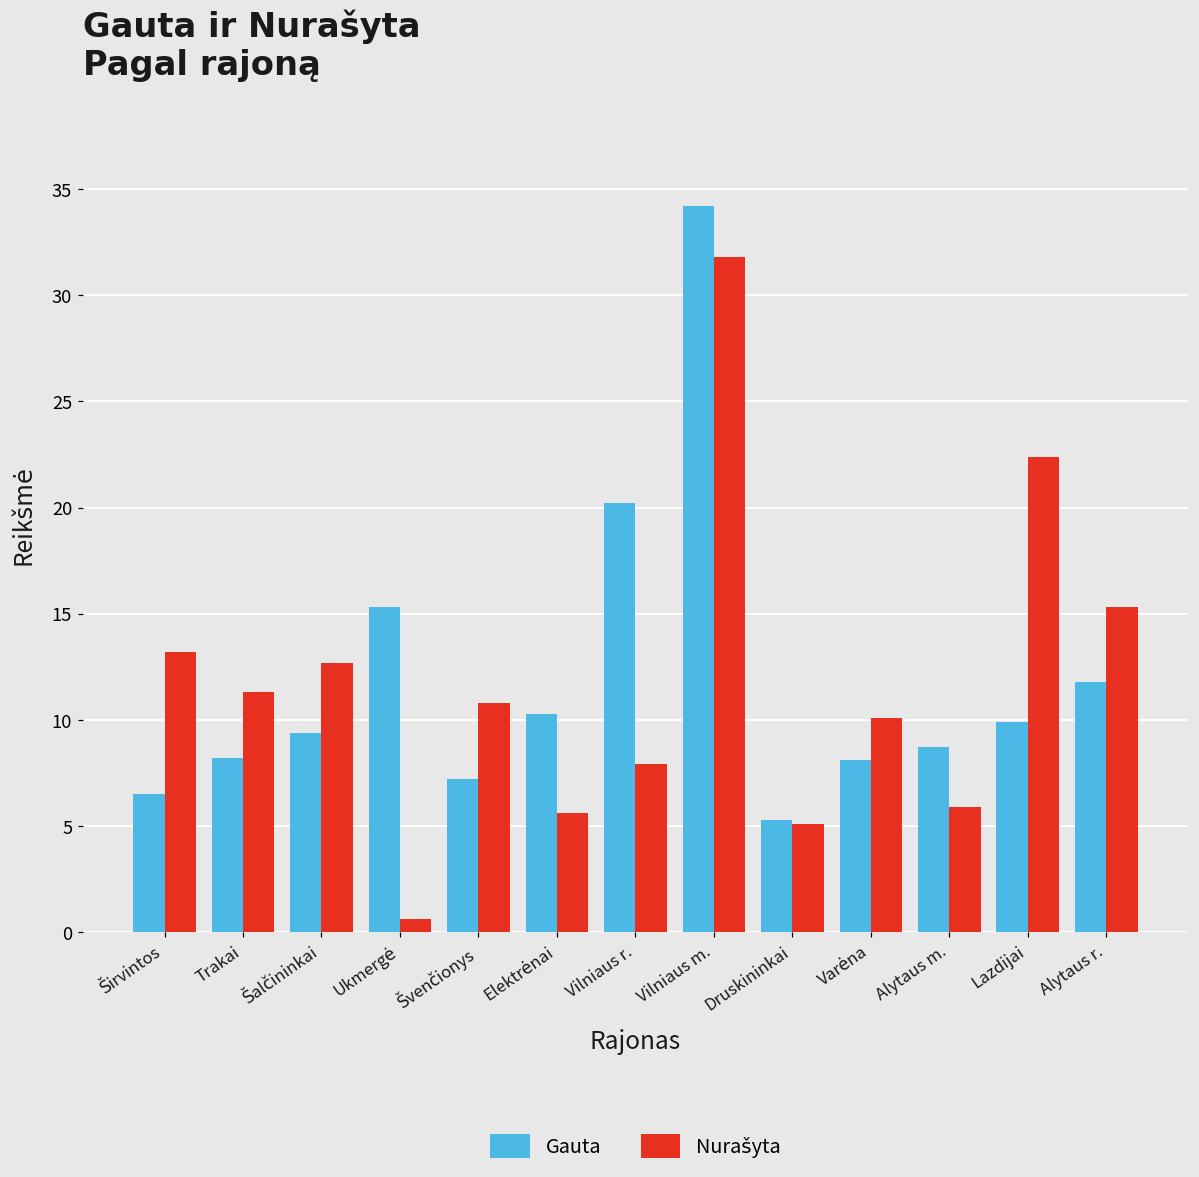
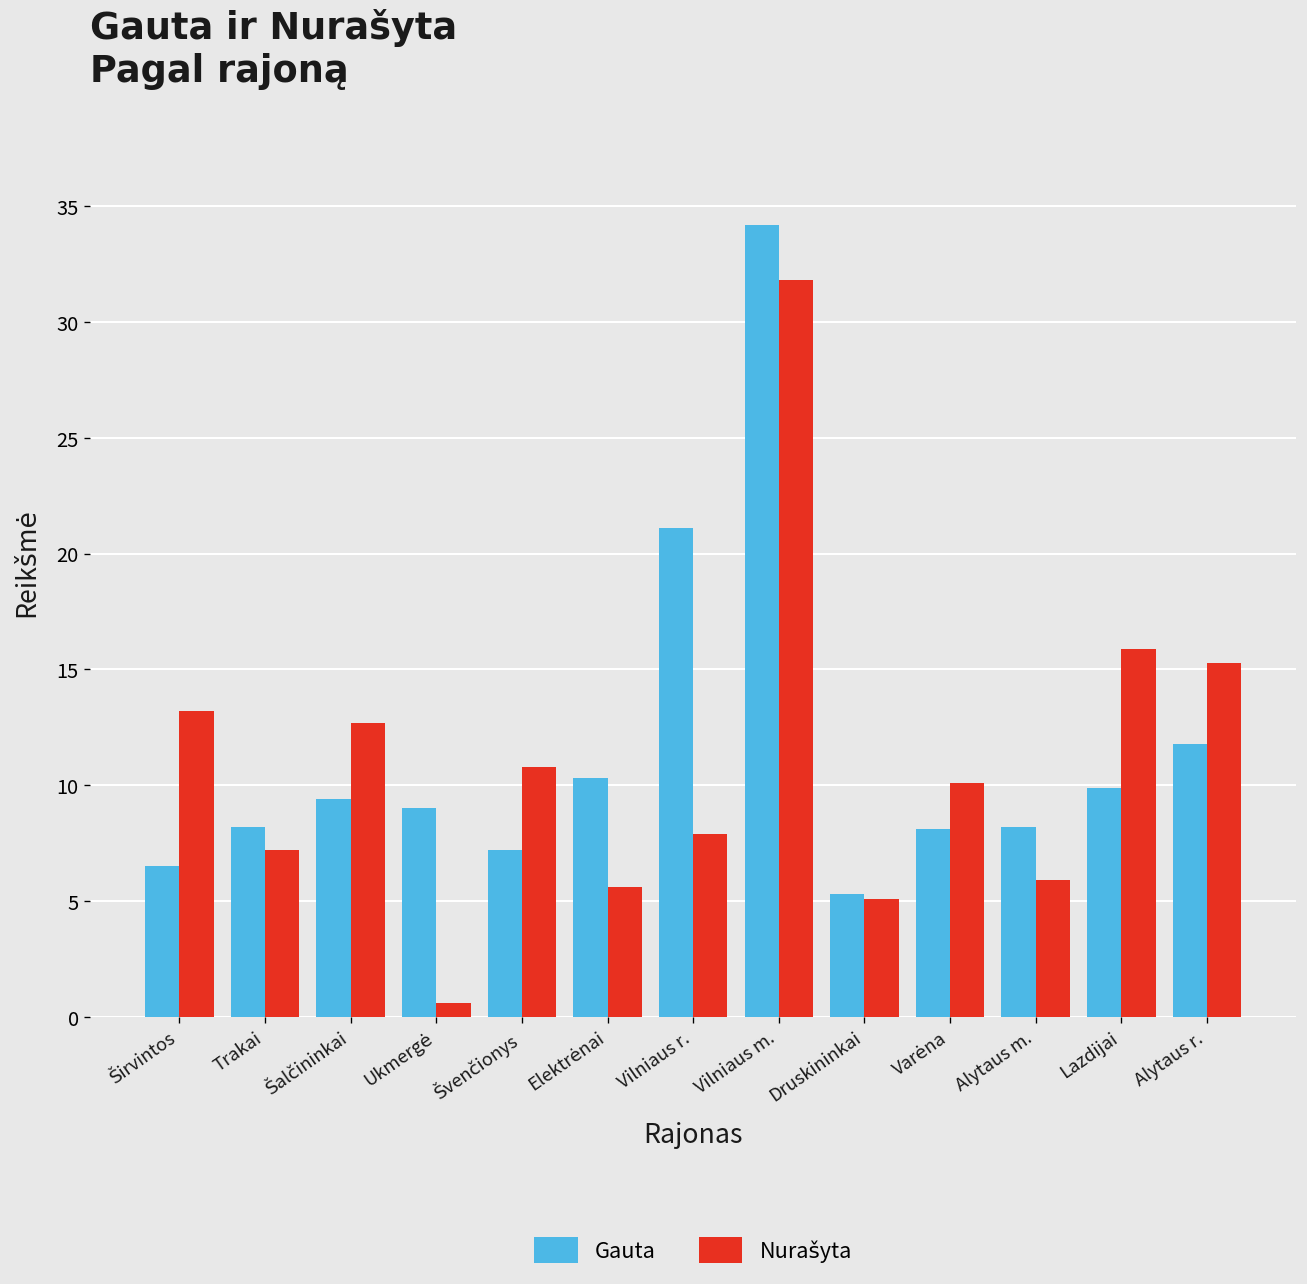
Nurašyta, Trakai: 11.3 -> 7.2
Gauta, Ukmergė: 15.3 -> 9.0
Gauta, Vilniaus r.: 20.2 -> 21.1
Gauta, Alytaus m.: 8.7 -> 8.2
Nurašyta, Lazdijai: 22.4 -> 15.9
